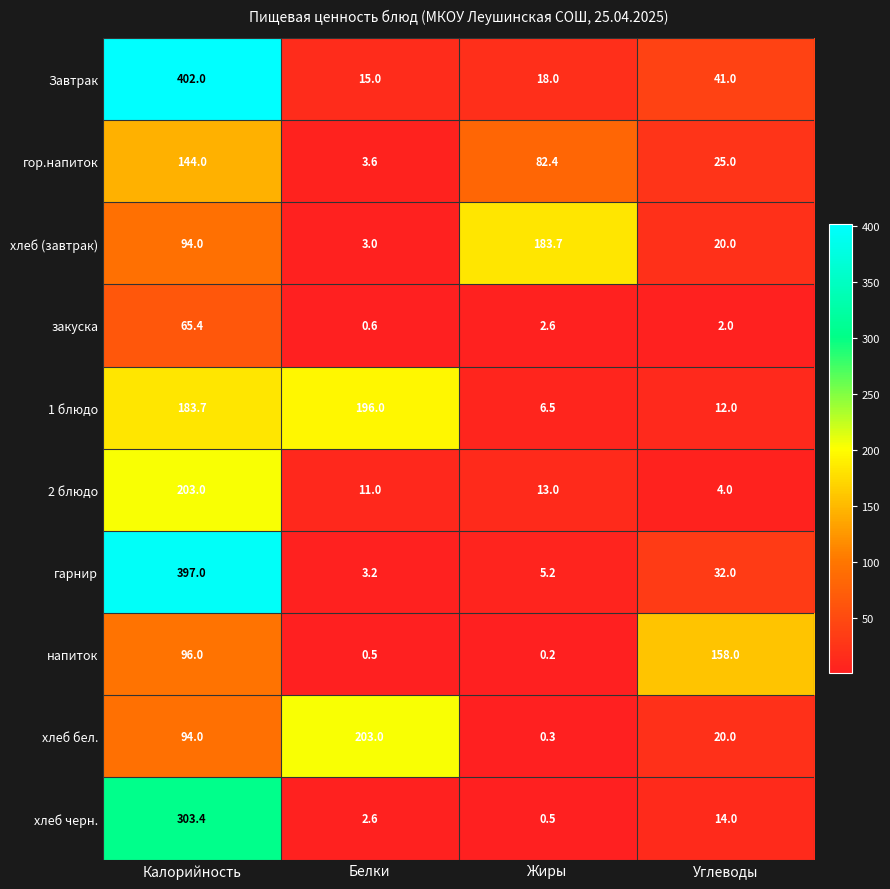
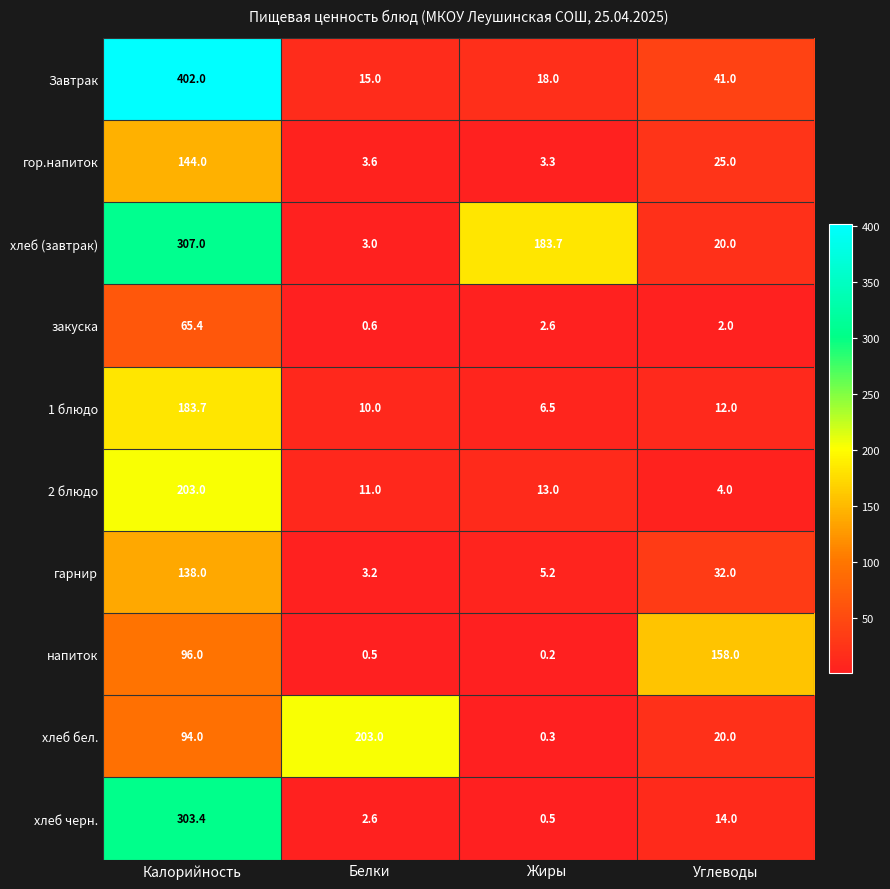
гор.напиток, Жиры: 82.4 -> 3.3
хлеб (завтрак), Калорийность: 94.0 -> 307.0
1 блюдо, Белки: 196.0 -> 10.0
гарнир, Калорийность: 397.0 -> 138.0
